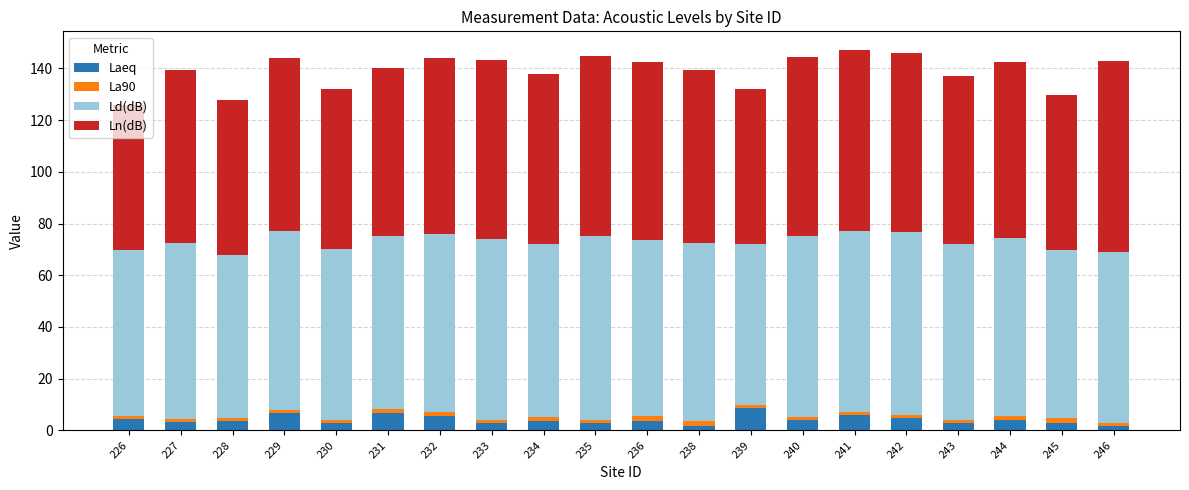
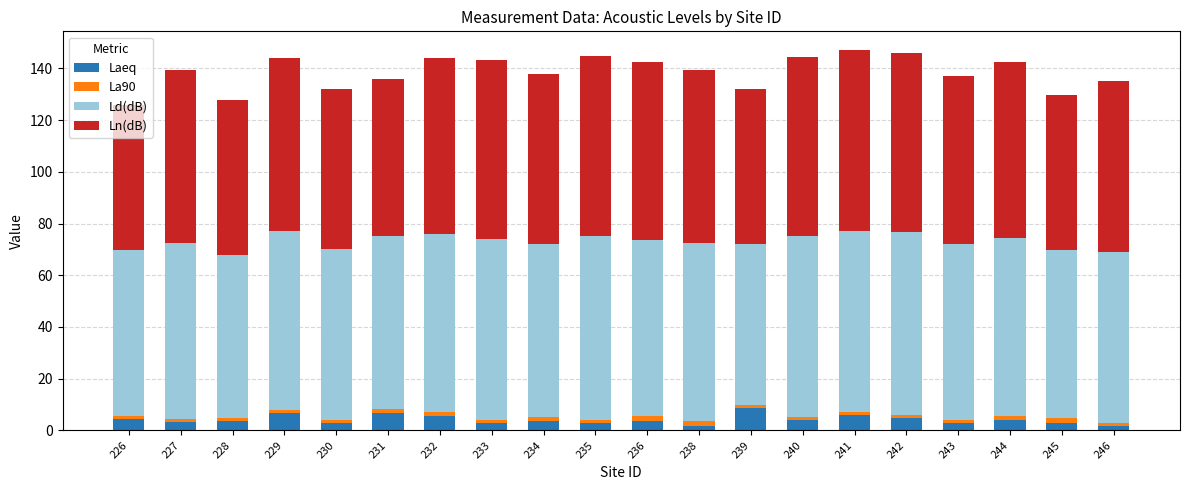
Ln(dB), 231: 65 -> 61
Ln(dB), 246: 74 -> 66
